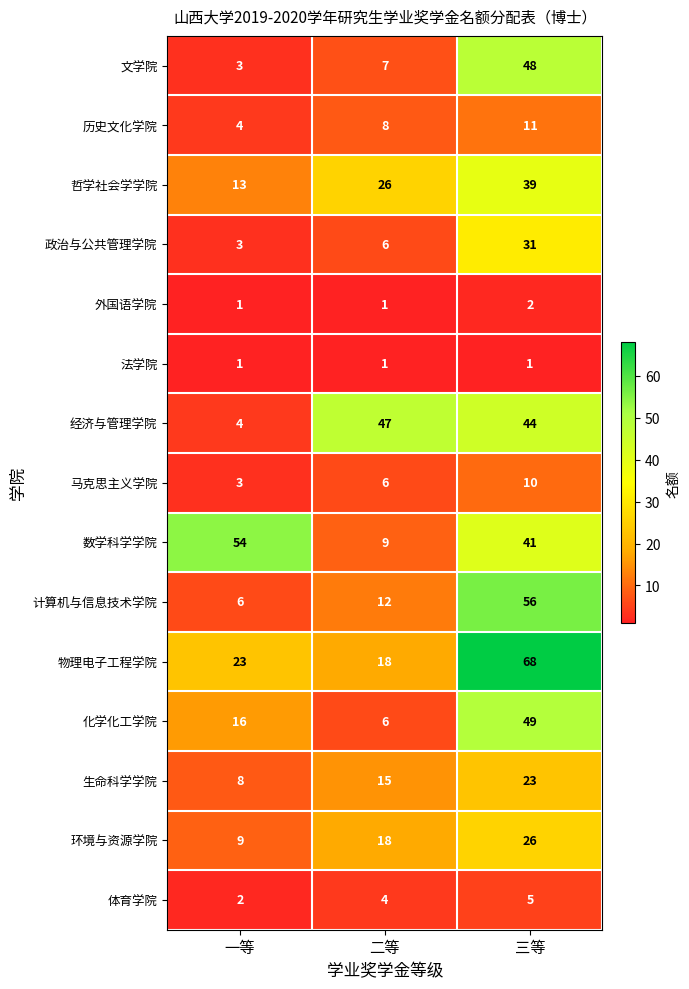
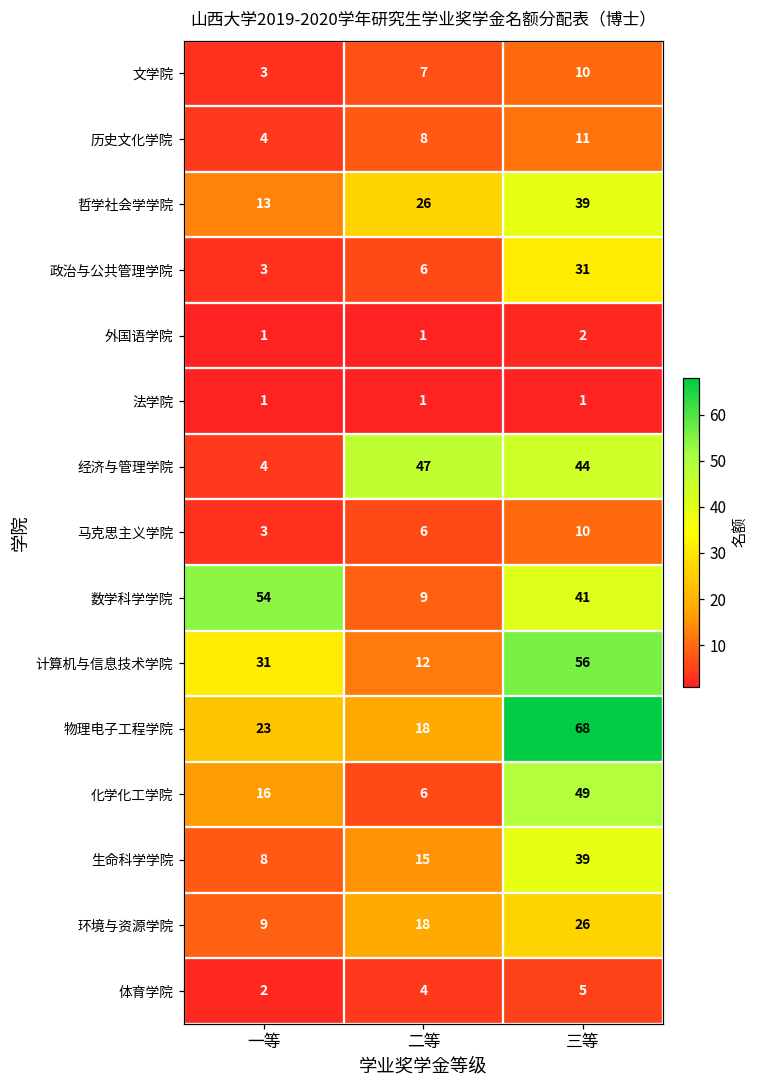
文学院, 三等: 48 -> 10
计算机与信息技术学院, 一等: 6 -> 31
生命科学学院, 三等: 23 -> 39
